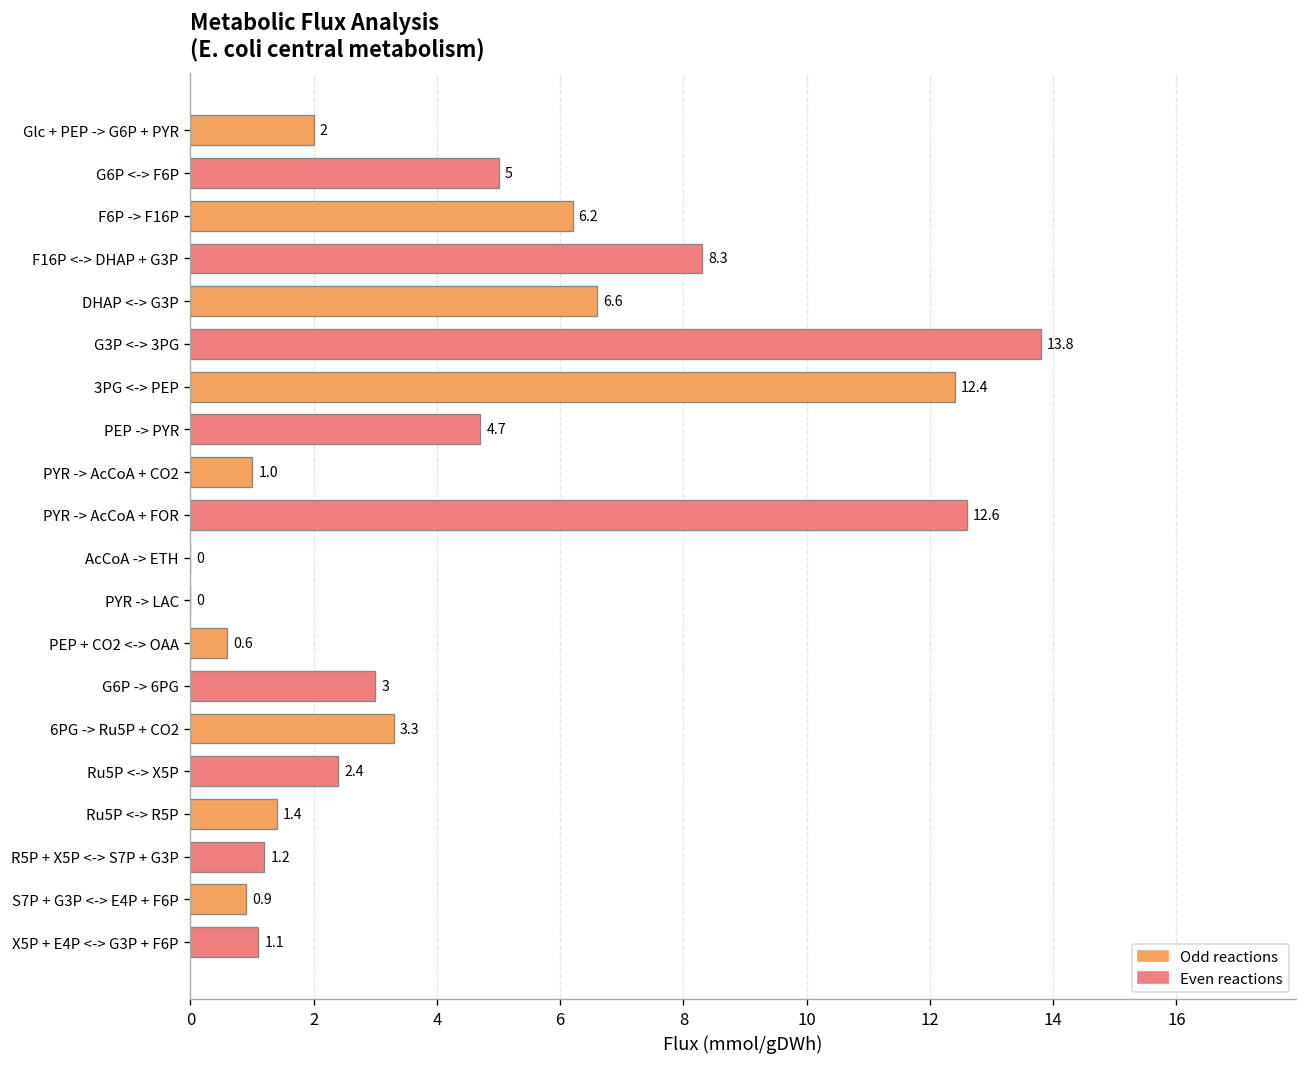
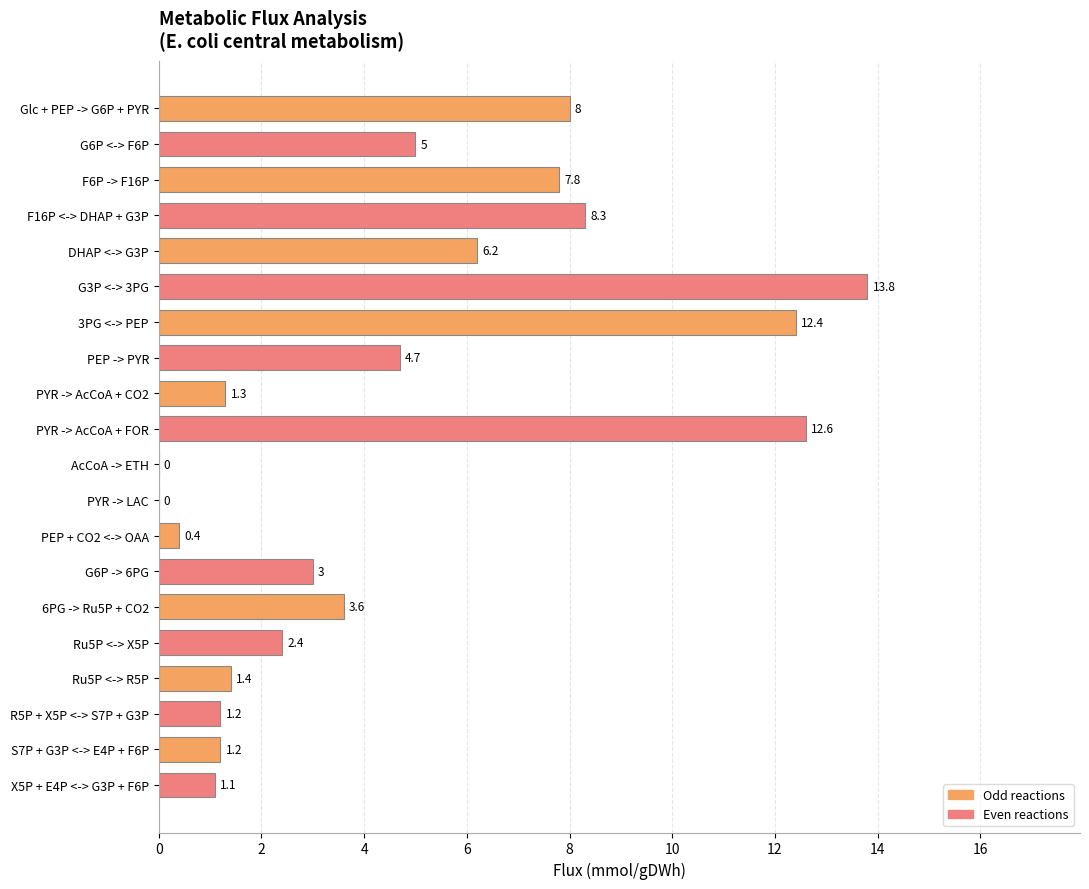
Glc + PEP -> G6P + PYR: 2 -> 8
F6P -> F16P: 6.2 -> 7.8
DHAP <-> G3P: 6.6 -> 6.2
PYR -> AcCoA + CO2: 1.0 -> 1.3
PEP + CO2 <-> OAA: 0.6 -> 0.4
6PG -> Ru5P + CO2: 3.3 -> 3.6
S7P + G3P <-> E4P + F6P: 0.9 -> 1.2
